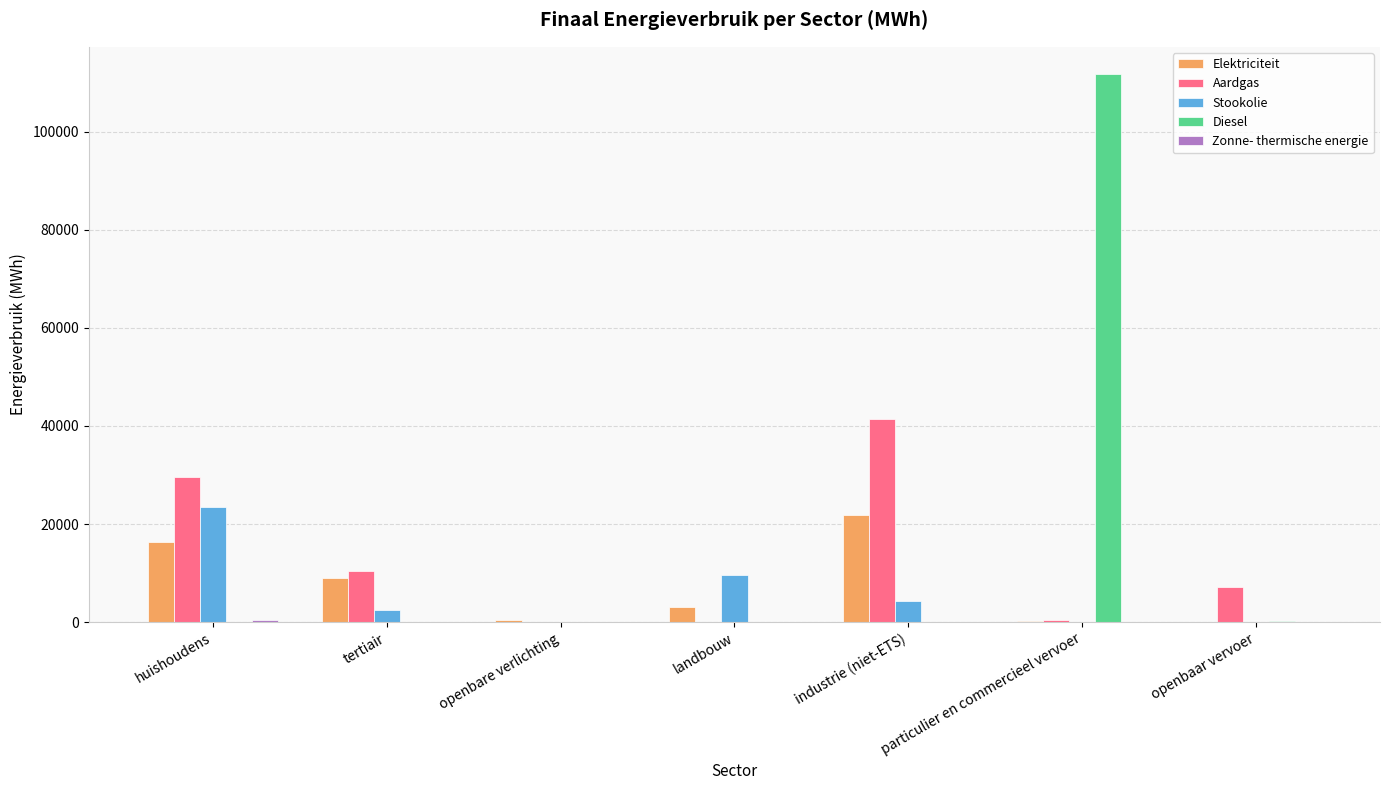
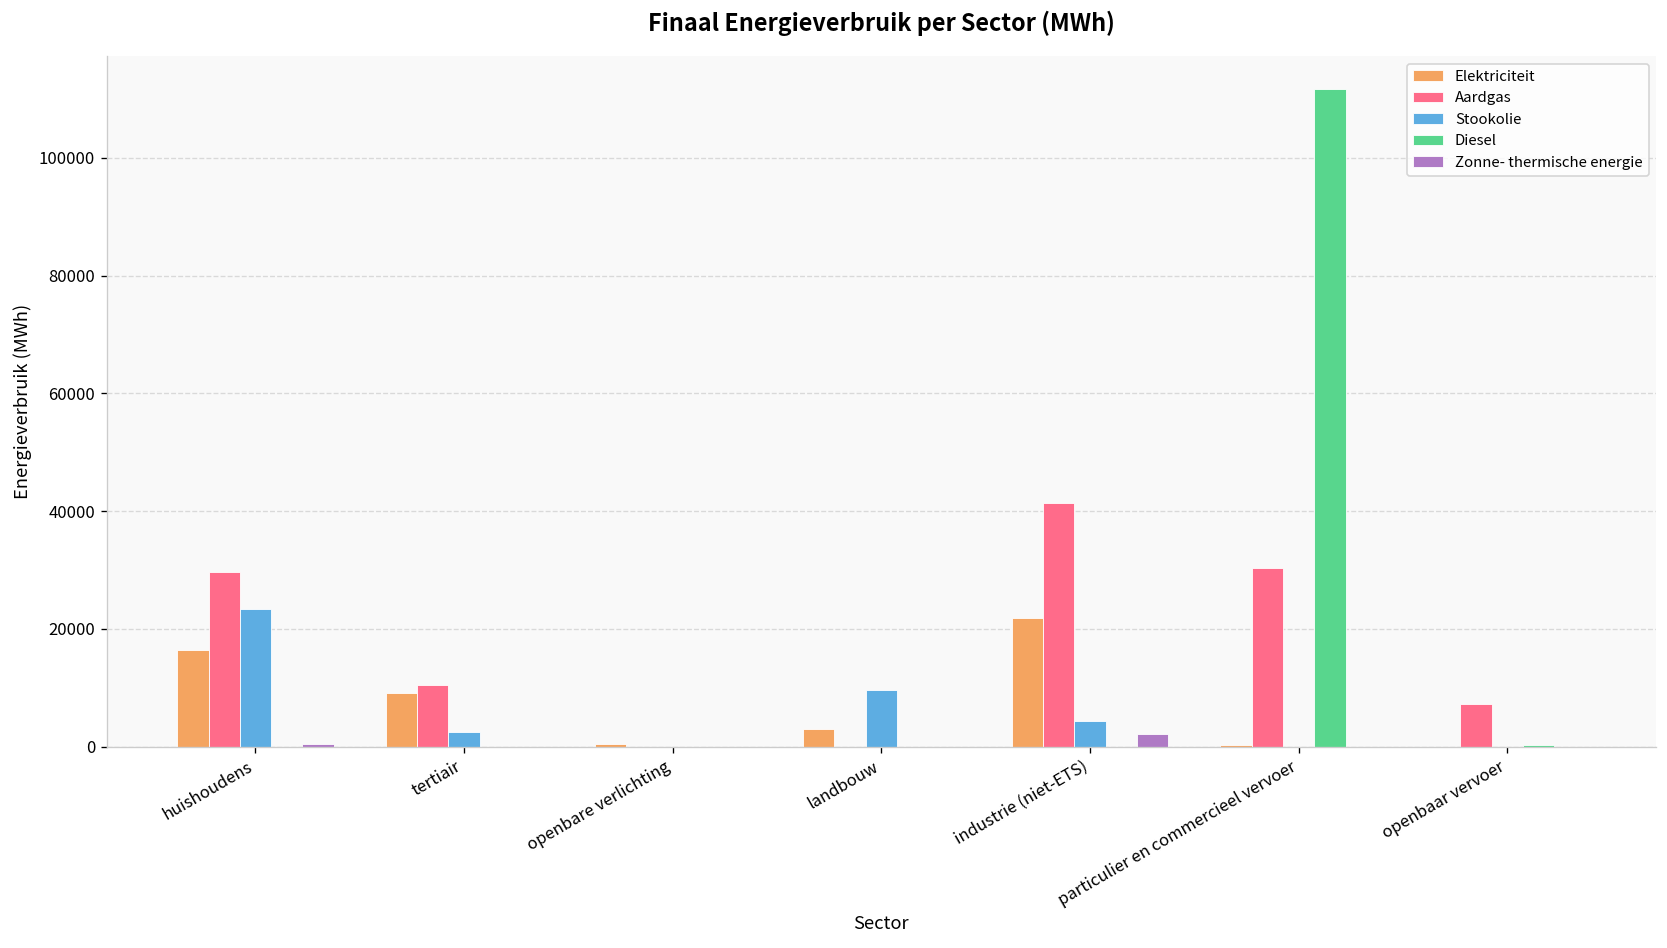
Zonne- thermische energie, industrie (niet-ETS): 0 -> 2000
Aardgas, particulier en commercieel vervoer: 0 -> 30000
